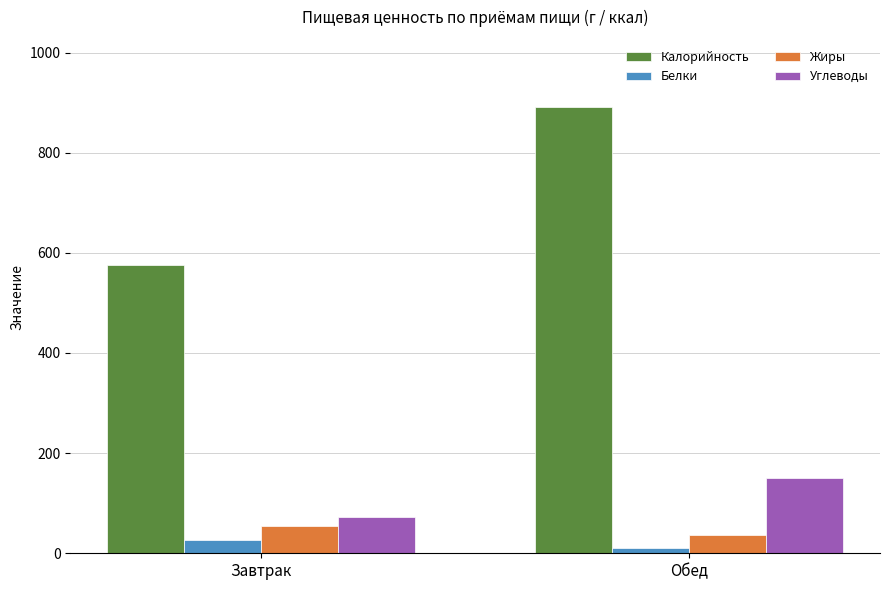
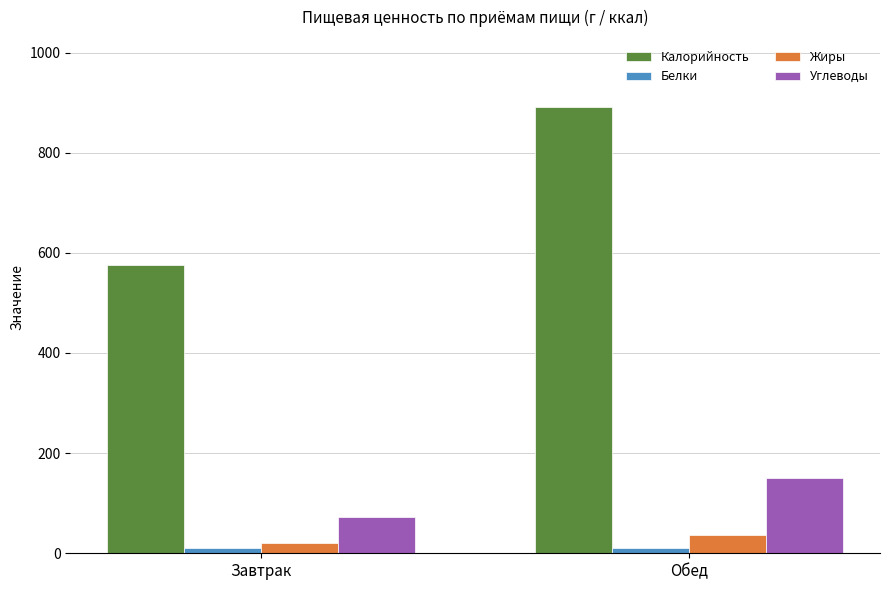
Белки, Завтрак: 30 -> 10
Жиры, Завтрак: 50 -> 20
